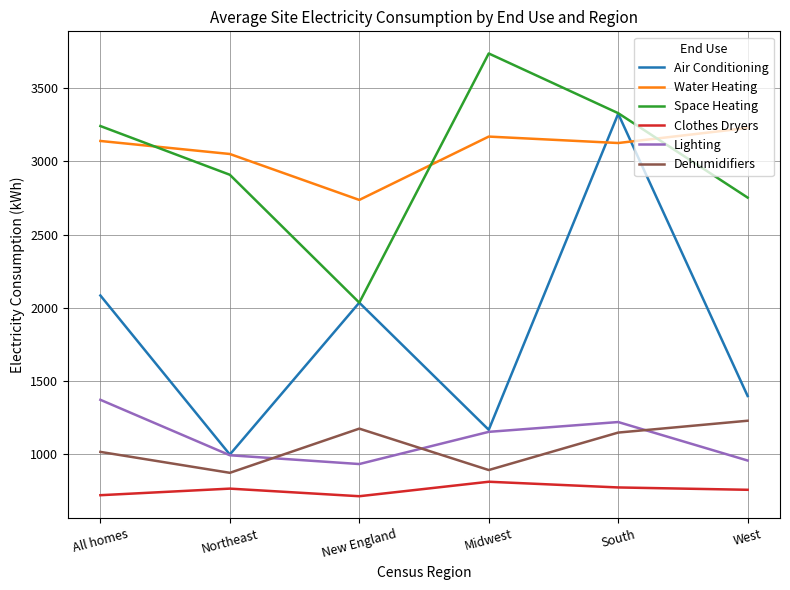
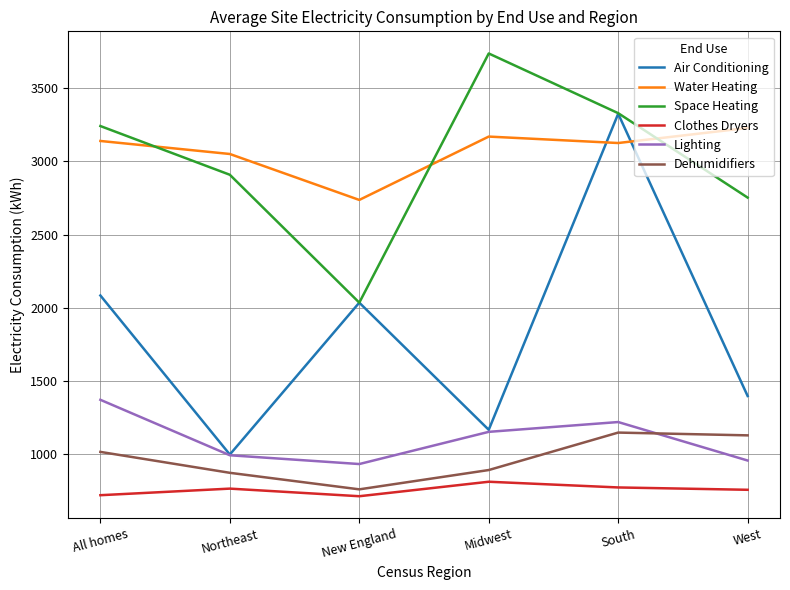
Dehumidifiers, New England: 1170 -> 760
Dehumidifiers, West: 1230 -> 1130
